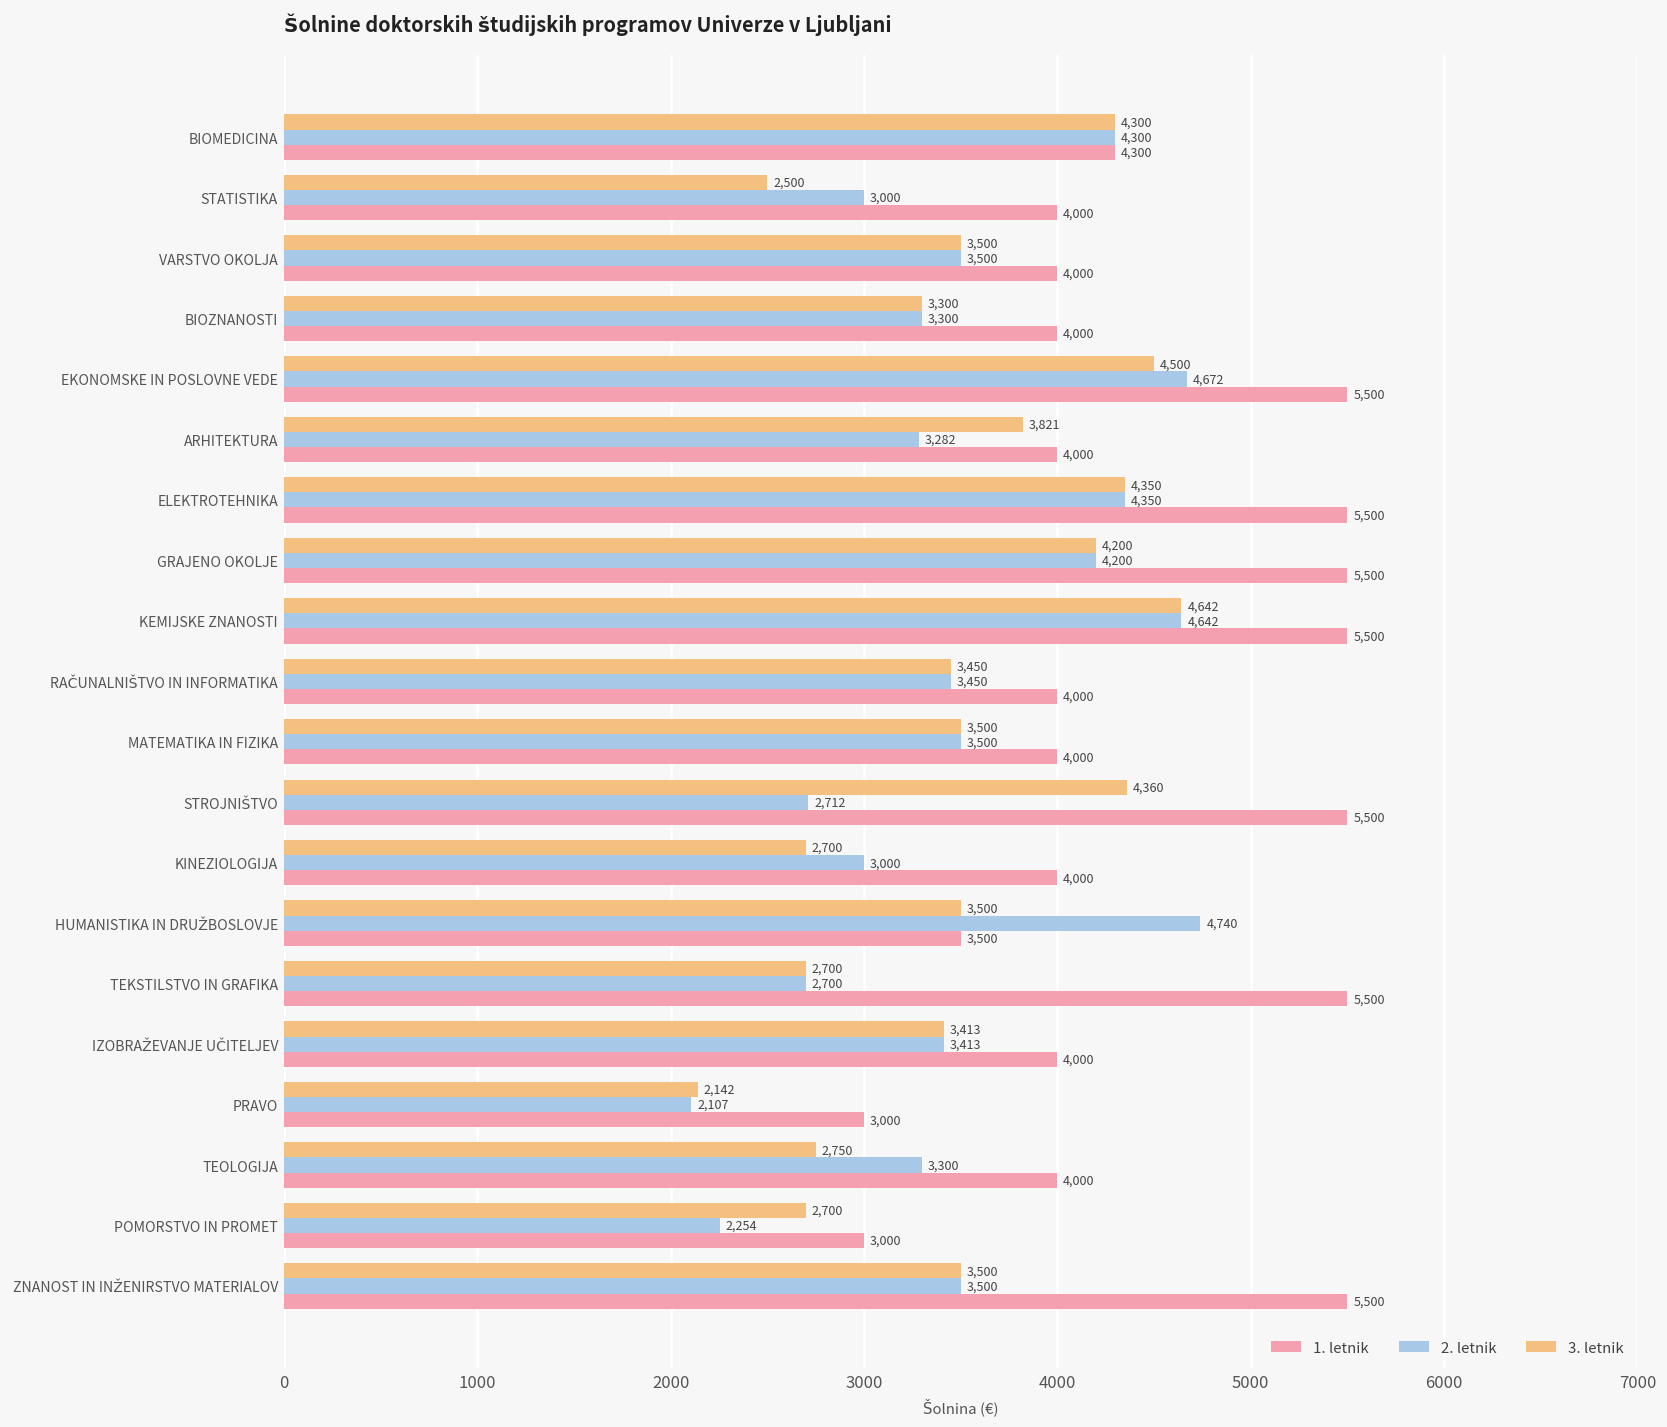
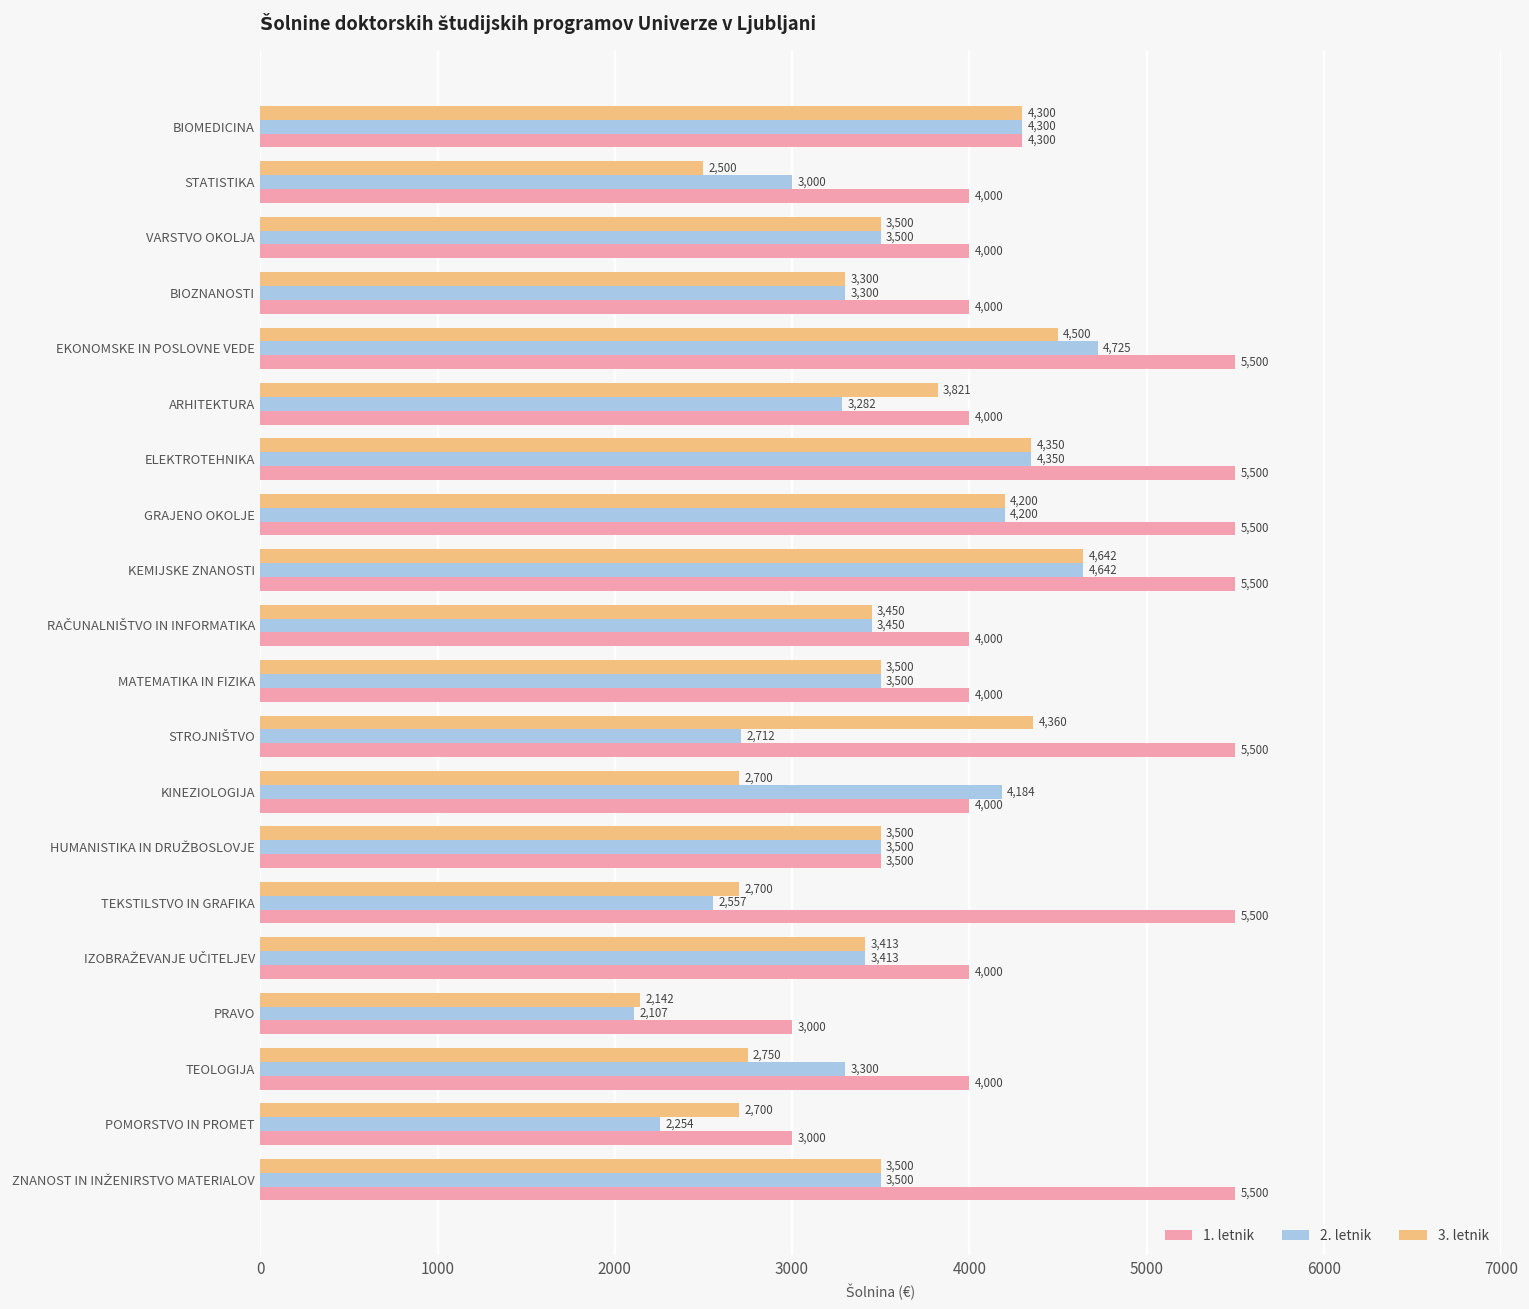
2. letnik, EKONOMSKE IN POSLOVNE VEDE: 4,672 -> 4,725
2. letnik, KINEZIOLOGIJA: 3,000 -> 4,184
2. letnik, HUMANISTIKA IN DRUŽBOSLOVJE: 4,740 -> 3,500
2. letnik, TEKSTILSTVO IN GRAFIKA: 2,700 -> 2,557
